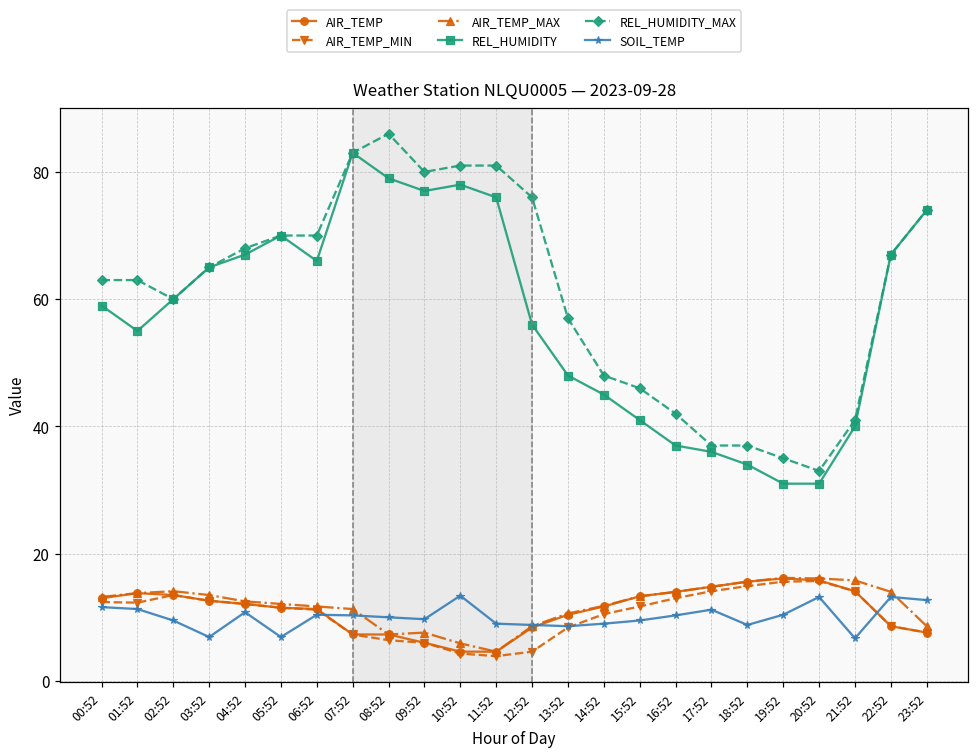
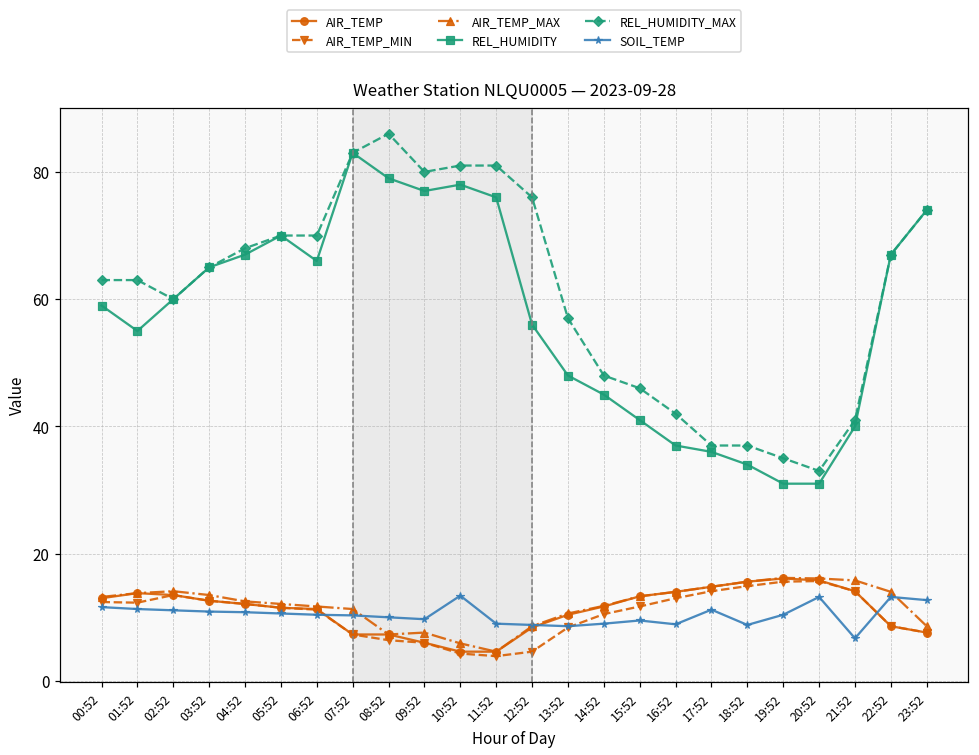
SOIL_TEMP, 02:52: 10 -> 11
SOIL_TEMP, 03:52: 7 -> 11
SOIL_TEMP, 05:52: 7 -> 11
SOIL_TEMP, 16:52: 10 -> 9
